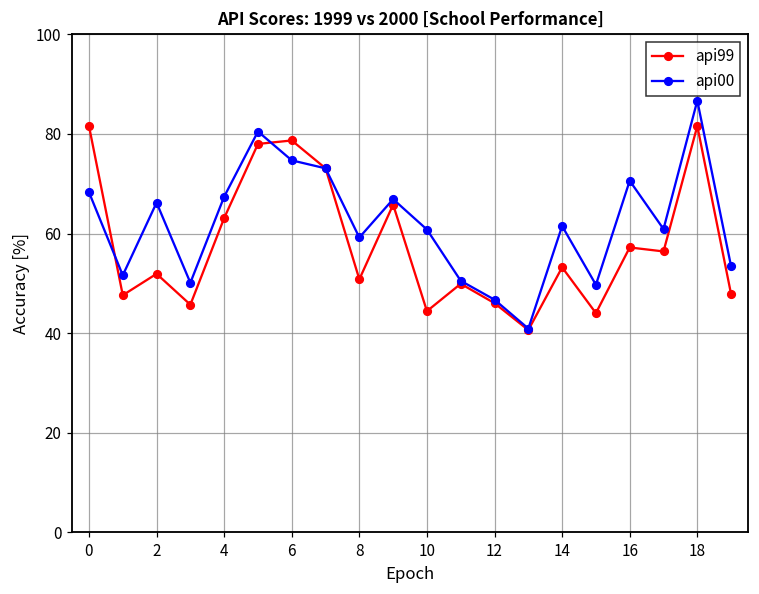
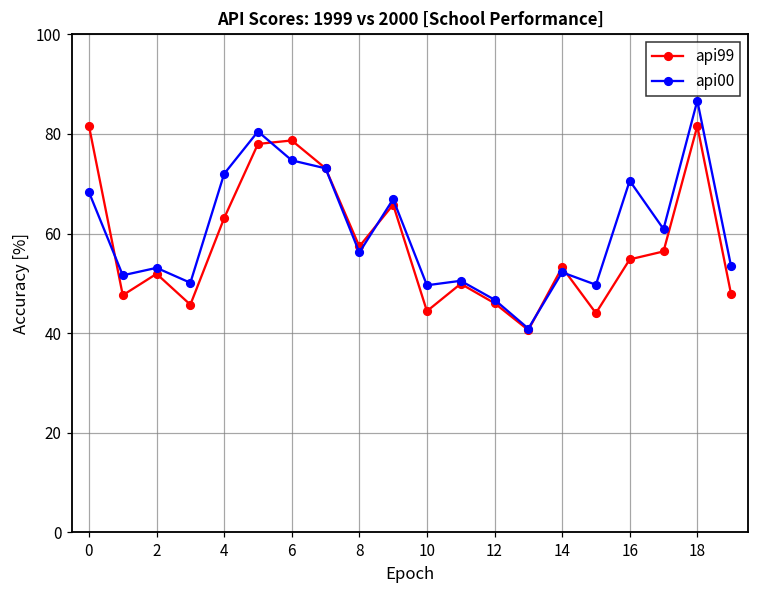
api00, 2: 66 -> 53
api00, 4: 67 -> 72
api99, 8: 51 -> 57
api00, 8: 59 -> 56
api00, 10: 61 -> 50
api00, 14: 62 -> 52
api99, 16: 57 -> 55
